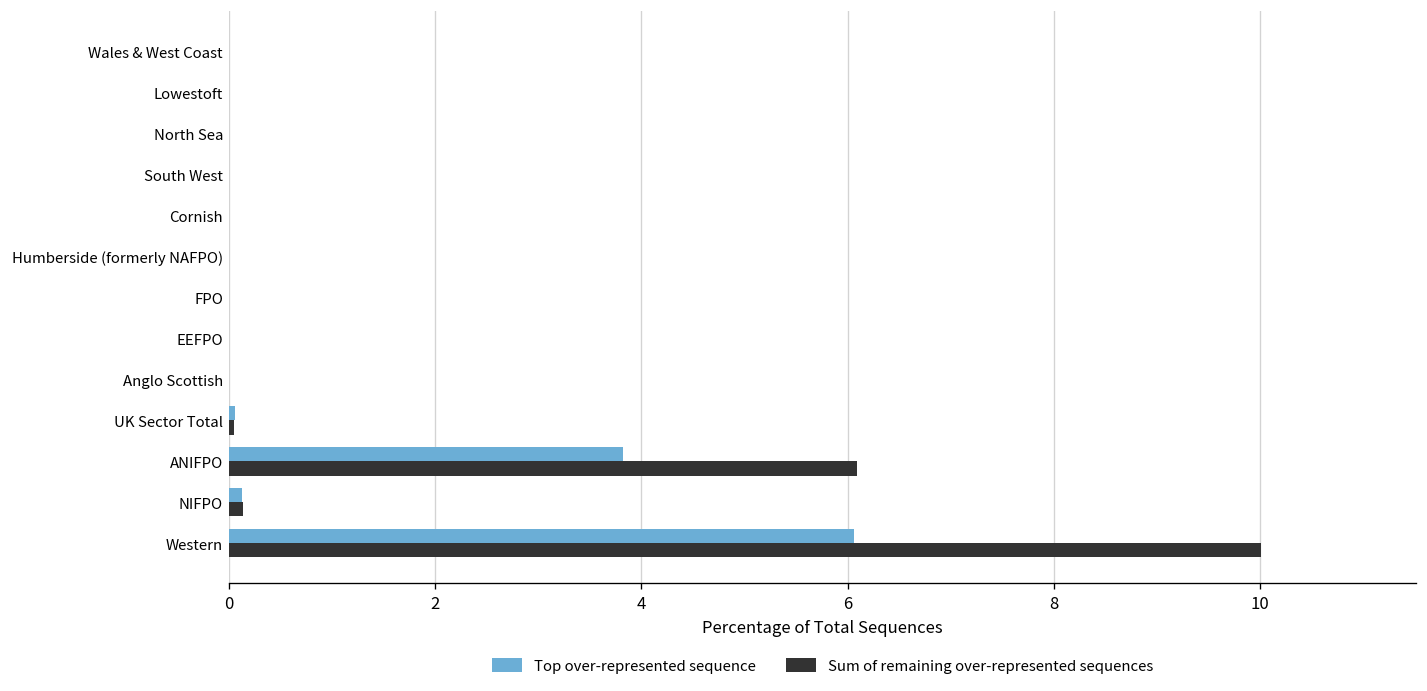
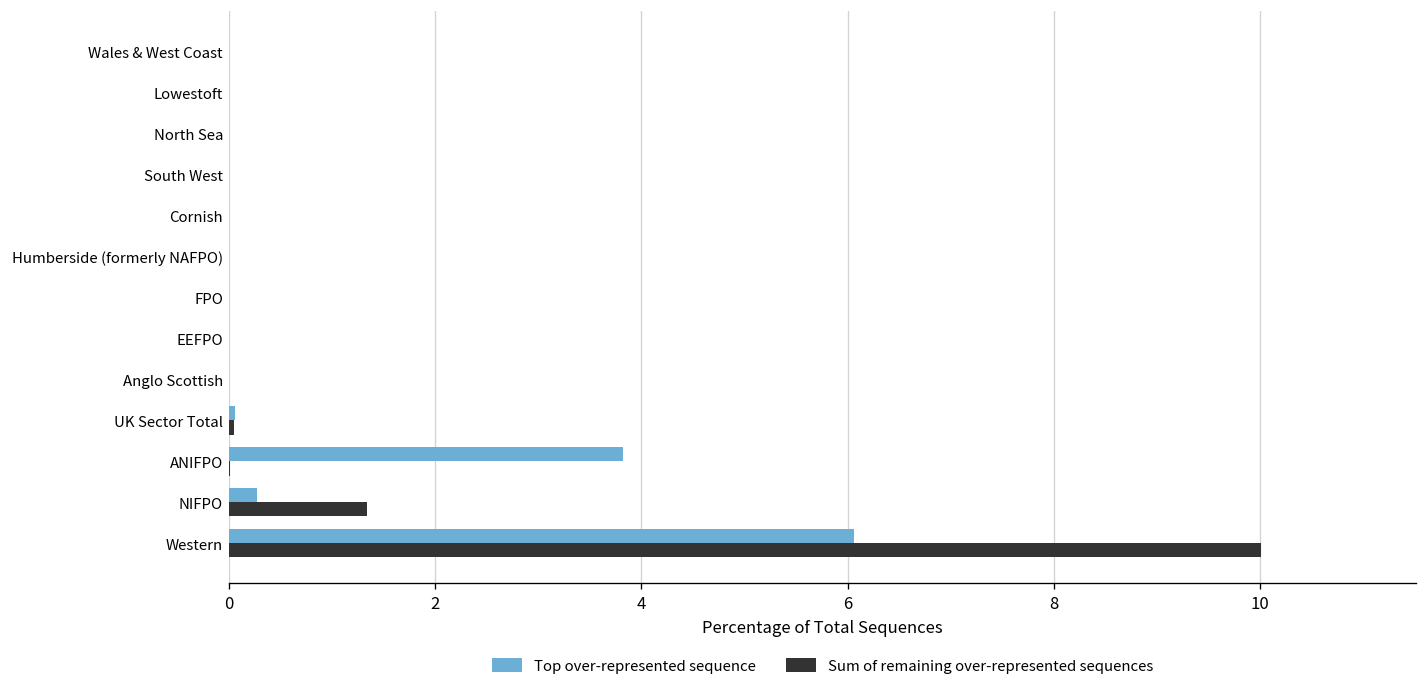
Sum of remaining over-represented sequences, ANIFPO: 6.1 -> 0.0
Top over-represented sequence, NIFPO: 0.1 -> 0.3
Sum of remaining over-represented sequences, NIFPO: 0.1 -> 1.3
